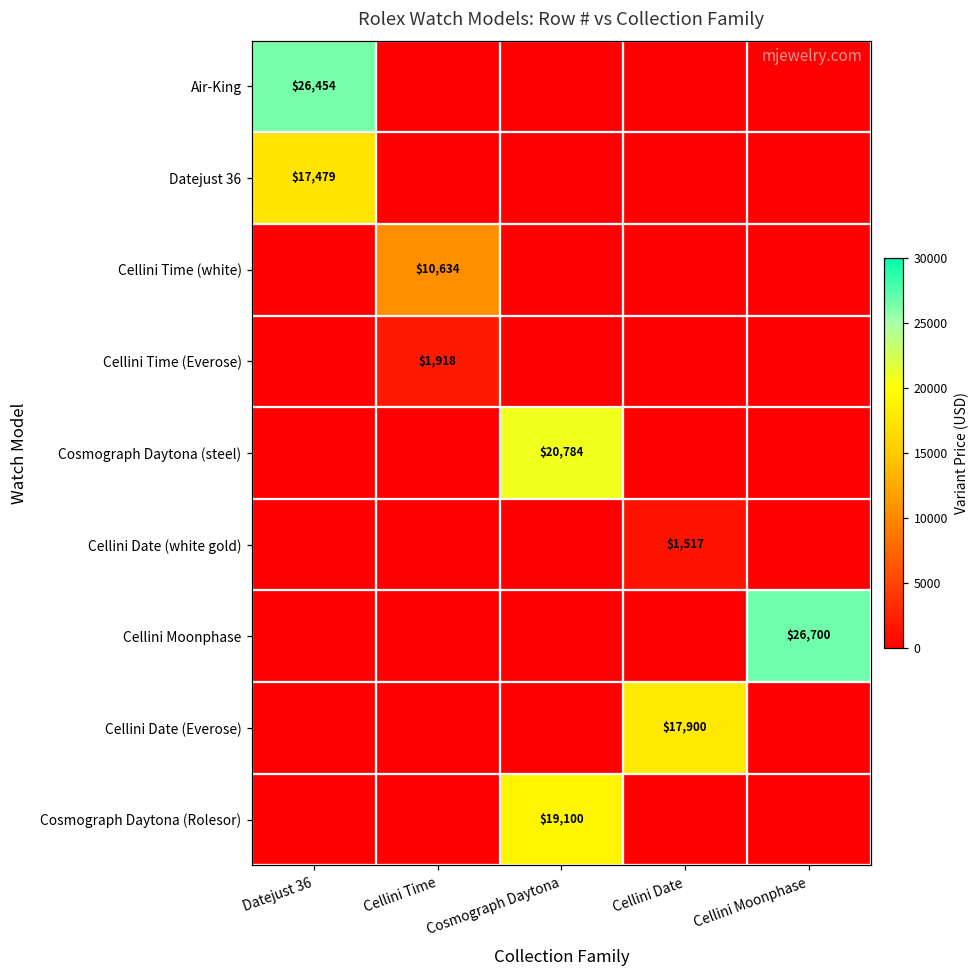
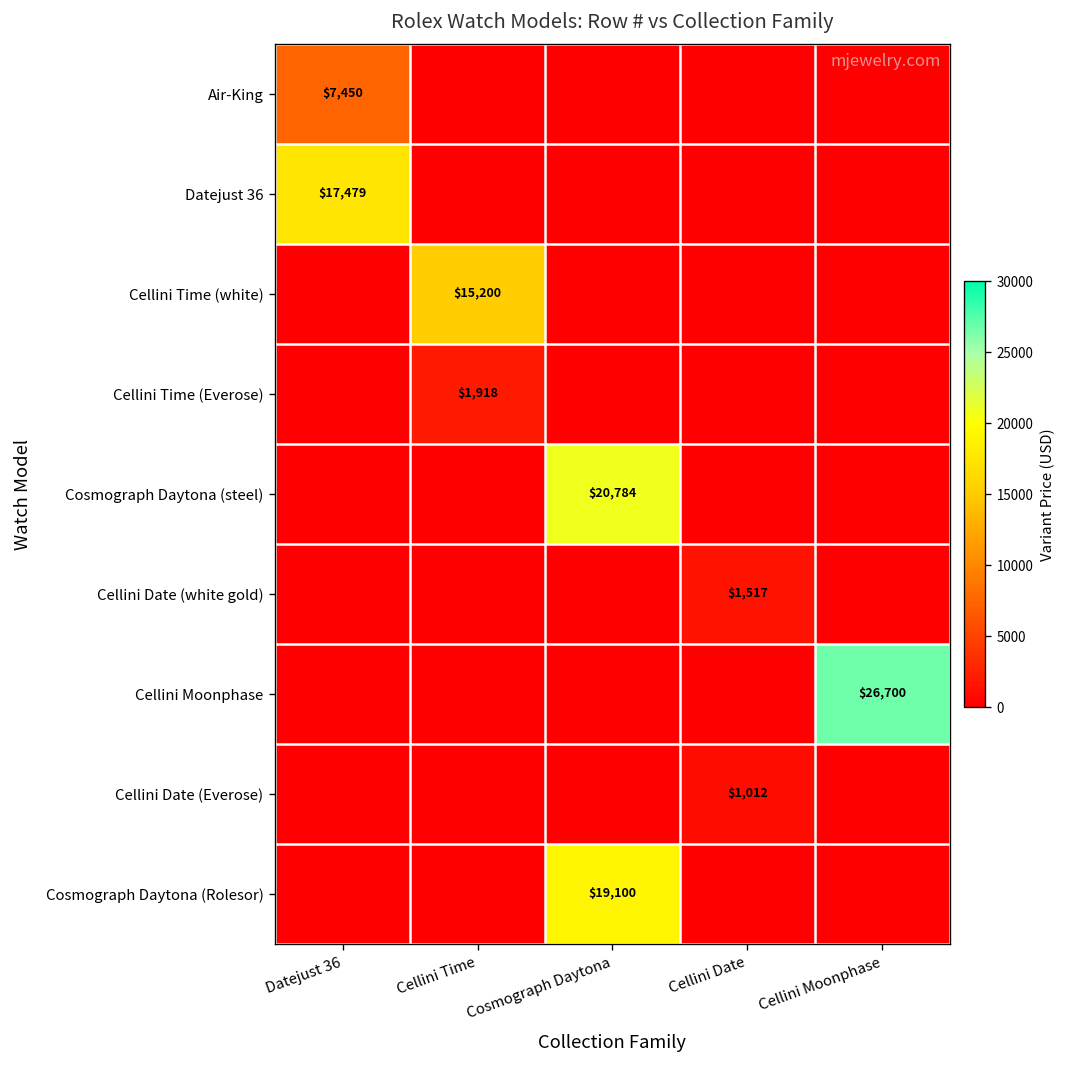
Air-King, Datejust 36: $26,454 -> $7,450
Cellini Time (white), Cellini Time: $10,634 -> $15,200
Cellini Date (Everose), Cellini Date: $17,900 -> $1,012
